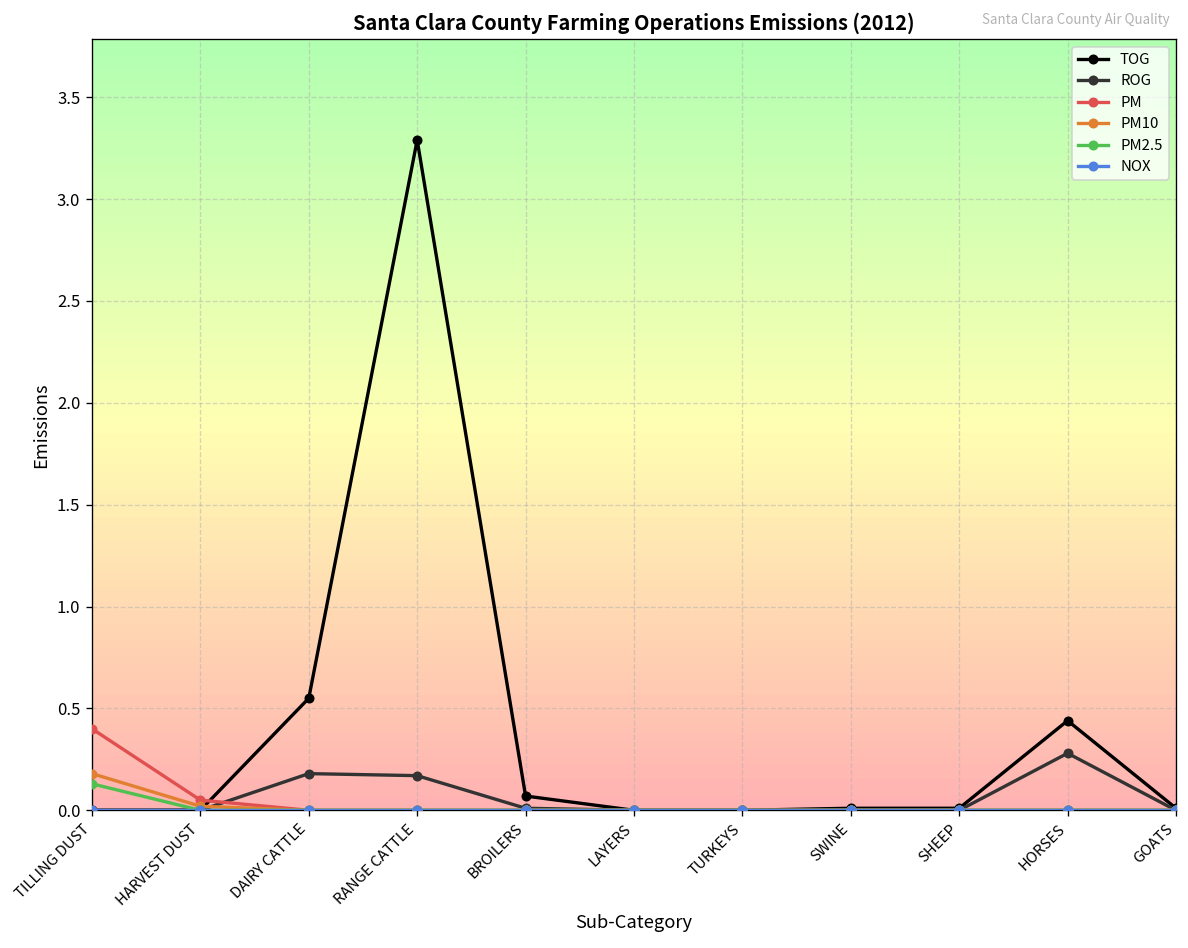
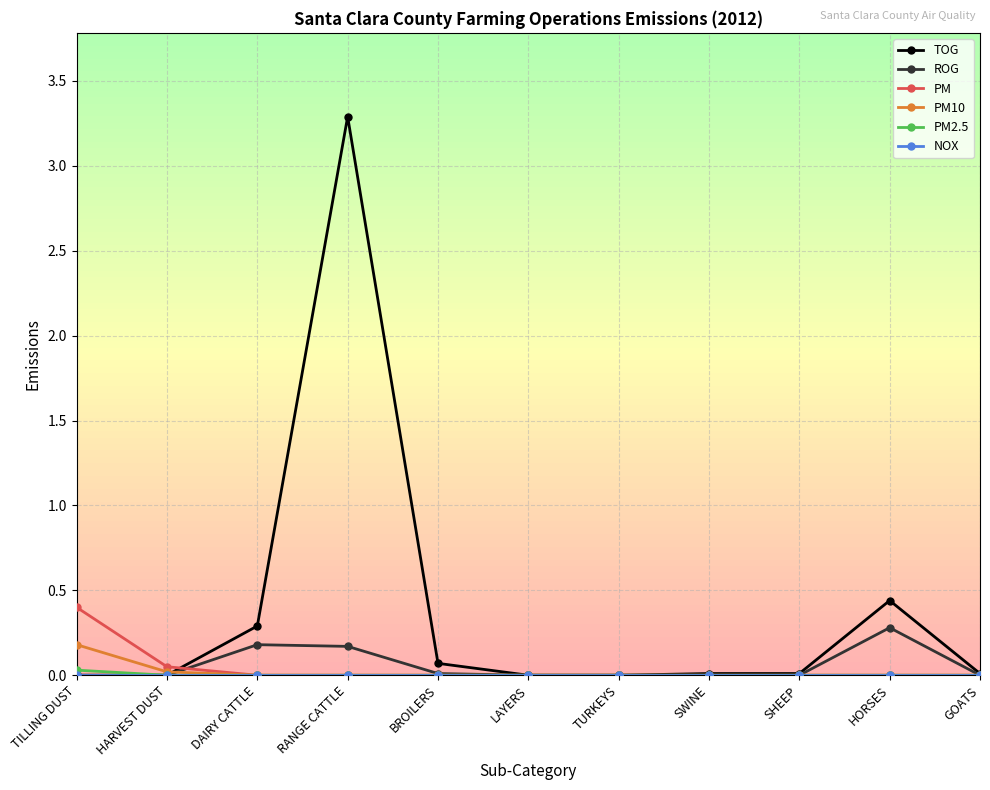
PM2.5, TILLING DUST: 0.13 -> 0.03
TOG, DAIRY CATTLE: 0.55 -> 0.29
